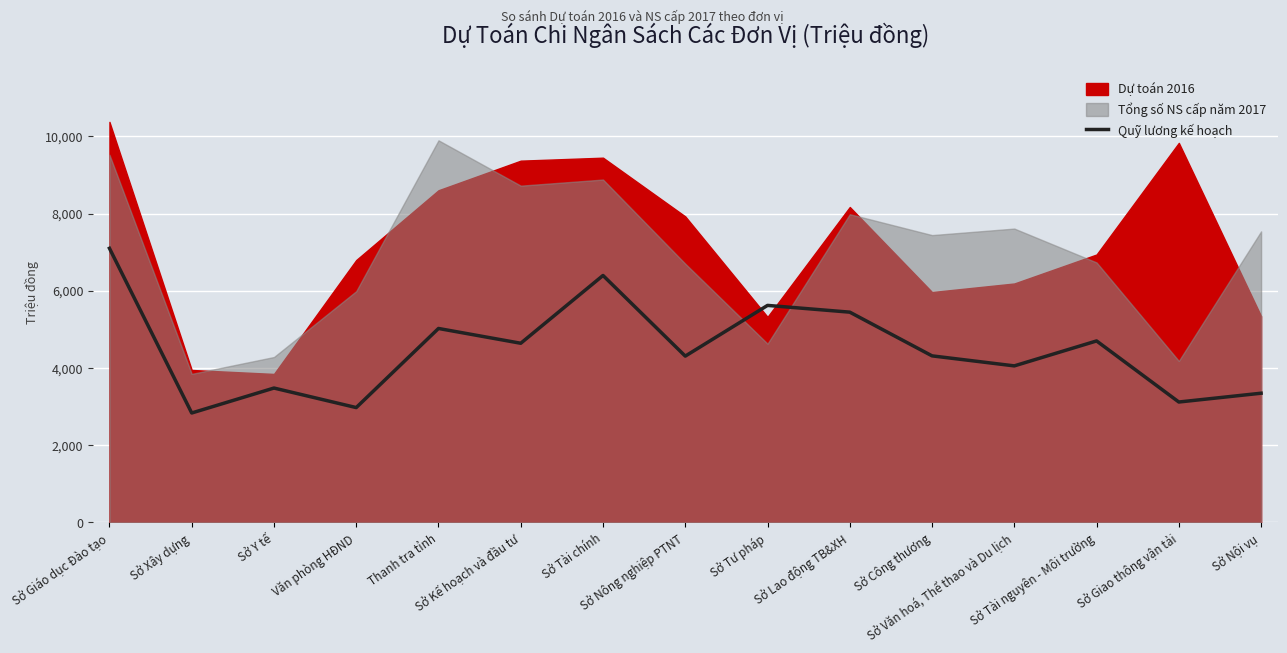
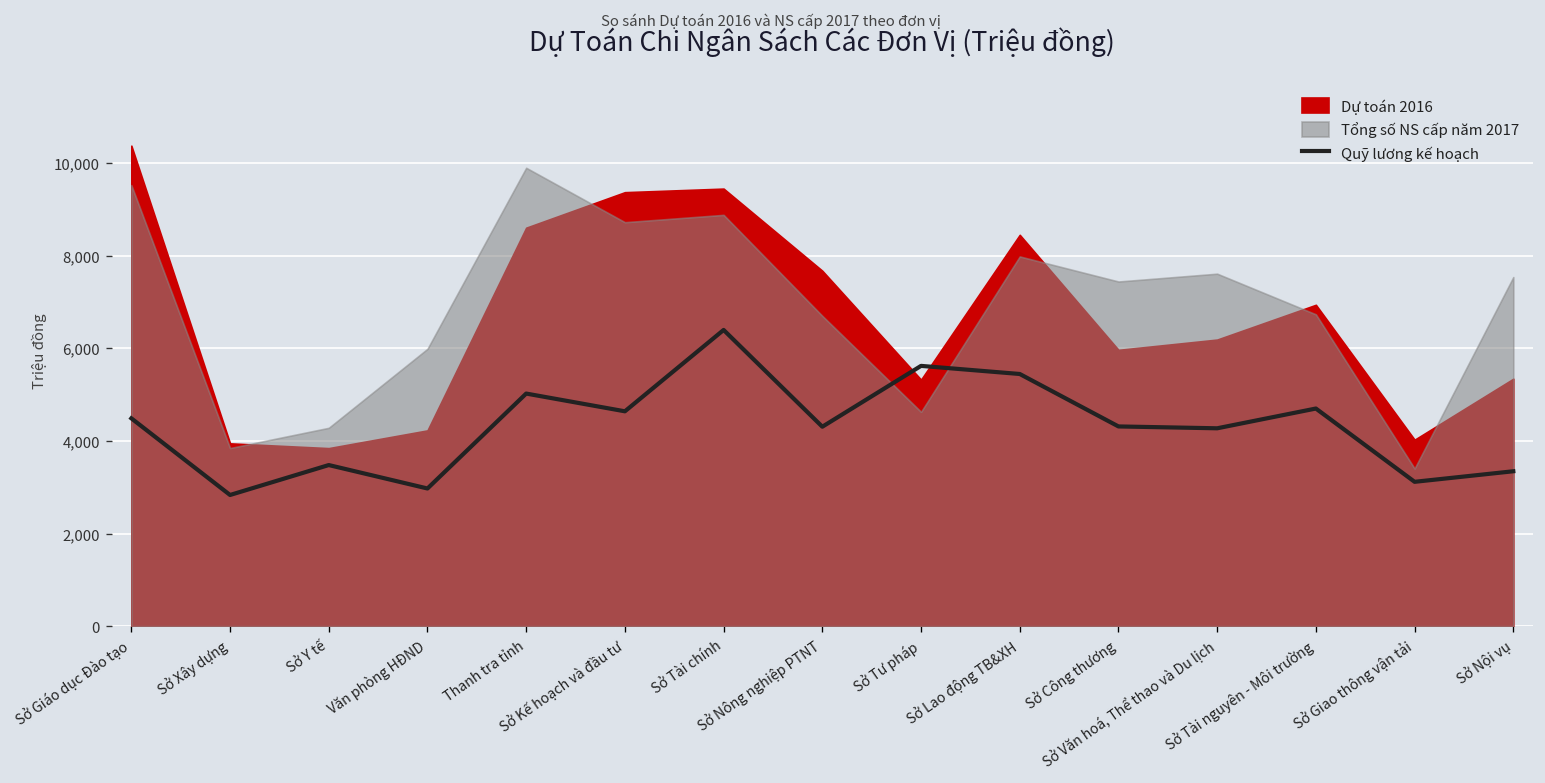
Quỹ lương kế hoạch, Sở Giáo dục Đào tạo: 7,100 -> 4,500
Dự toán 2016, Văn phòng HĐND: 6,800 -> 4,200
Dự toán 2016, Sở Nông nghiệp PTNT: 7,900 -> 7,700
Dự toán 2016, Sở Lao động TB&XH: 8,200 -> 8,500
Quỹ lương kế hoạch, Sở Văn hoá, Thể thao và Du lịch: 4,100 -> 4,300
Dự toán 2016, Sở Giao thông vận tải: 9,800 -> 4,000
Tổng số NS cấp năm 2017, Sở Giao thông vận tải: 4,200 -> 3,400
